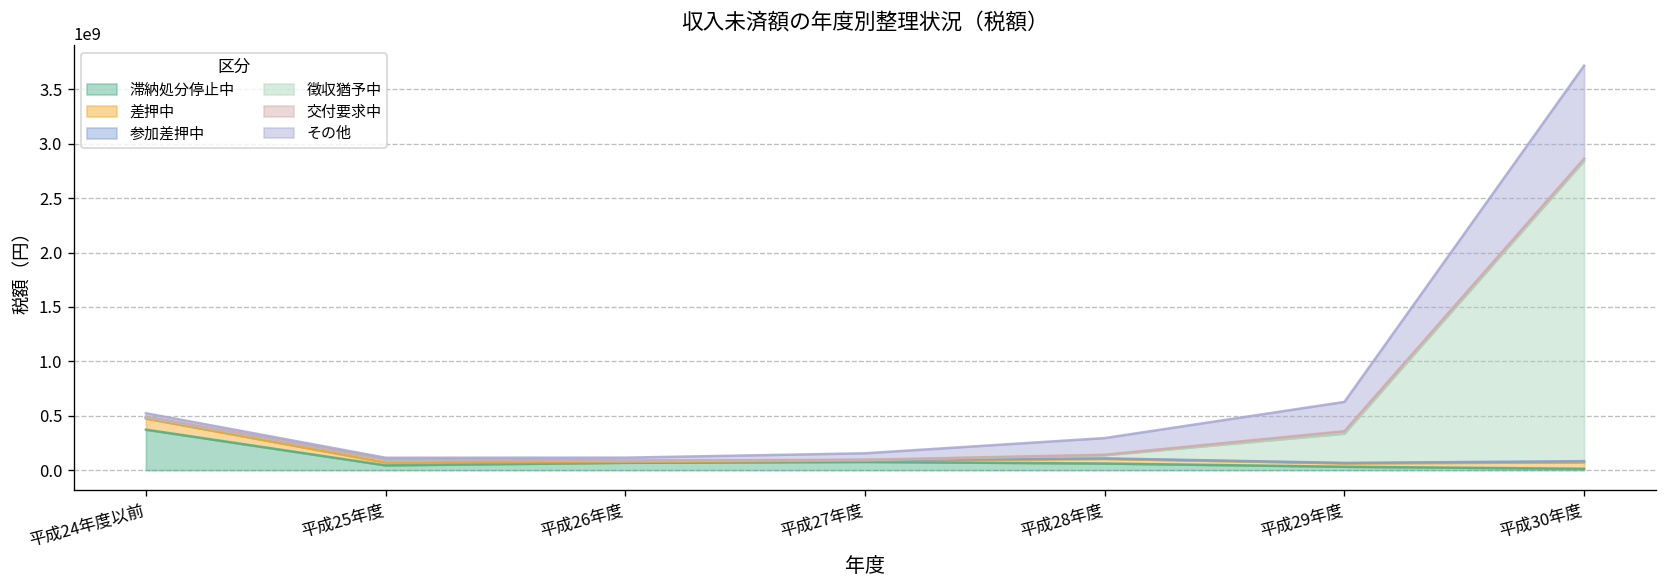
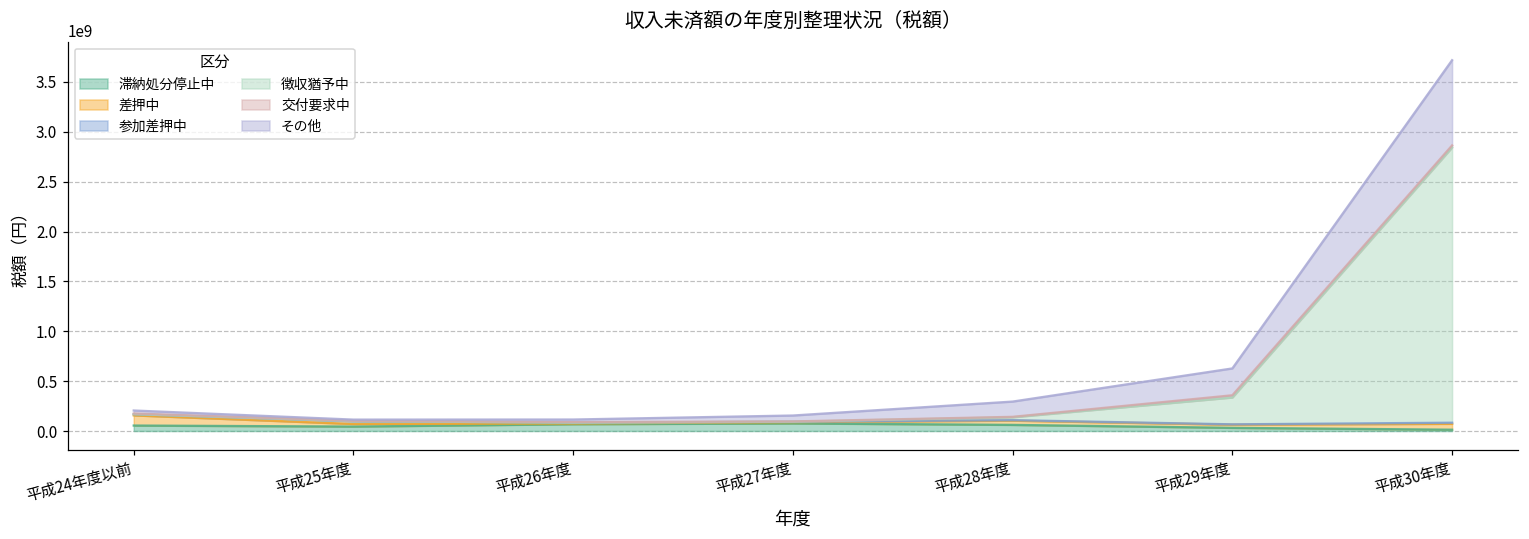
滞納処分停止中, 平成24年度以前: 400000000 -> 100000000
